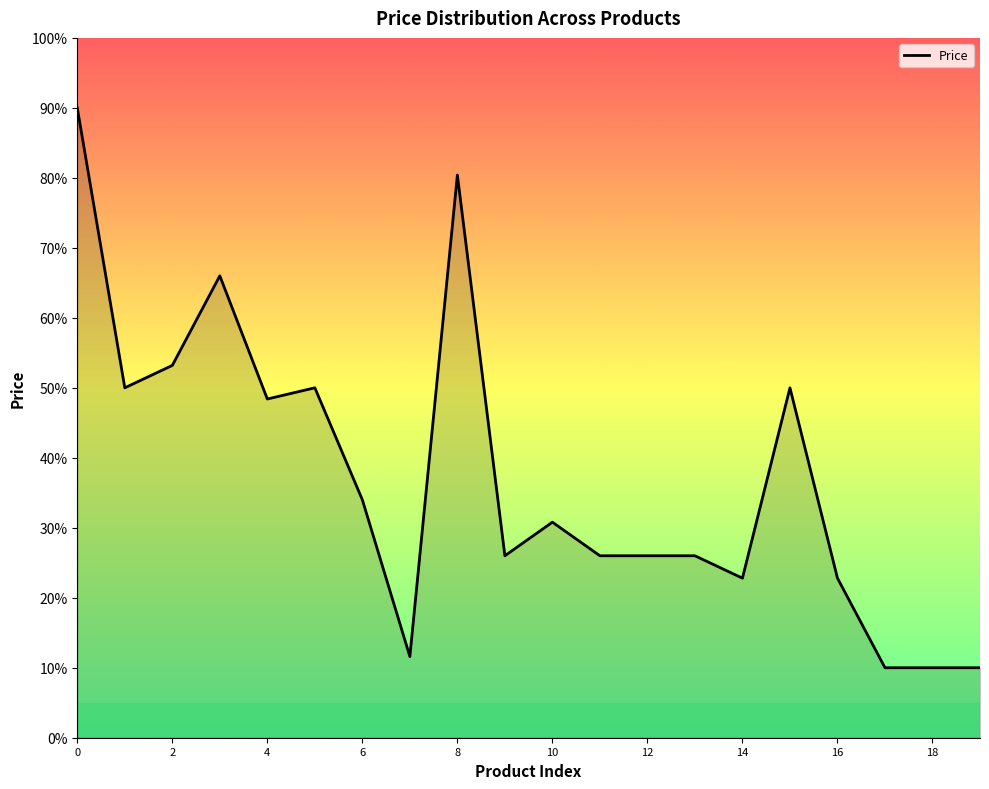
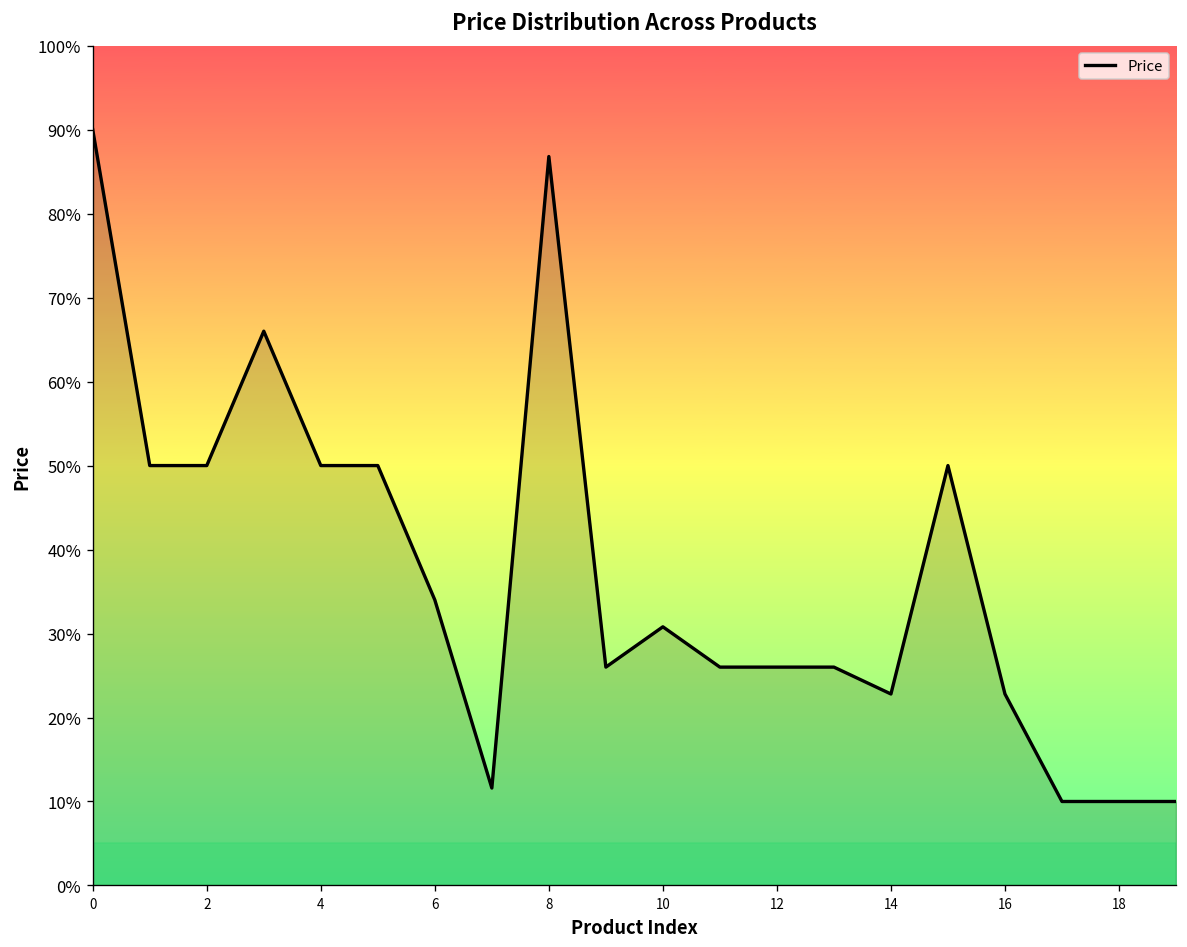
2: 53% -> 50%
4: 48% -> 50%
8: 80% -> 87%
